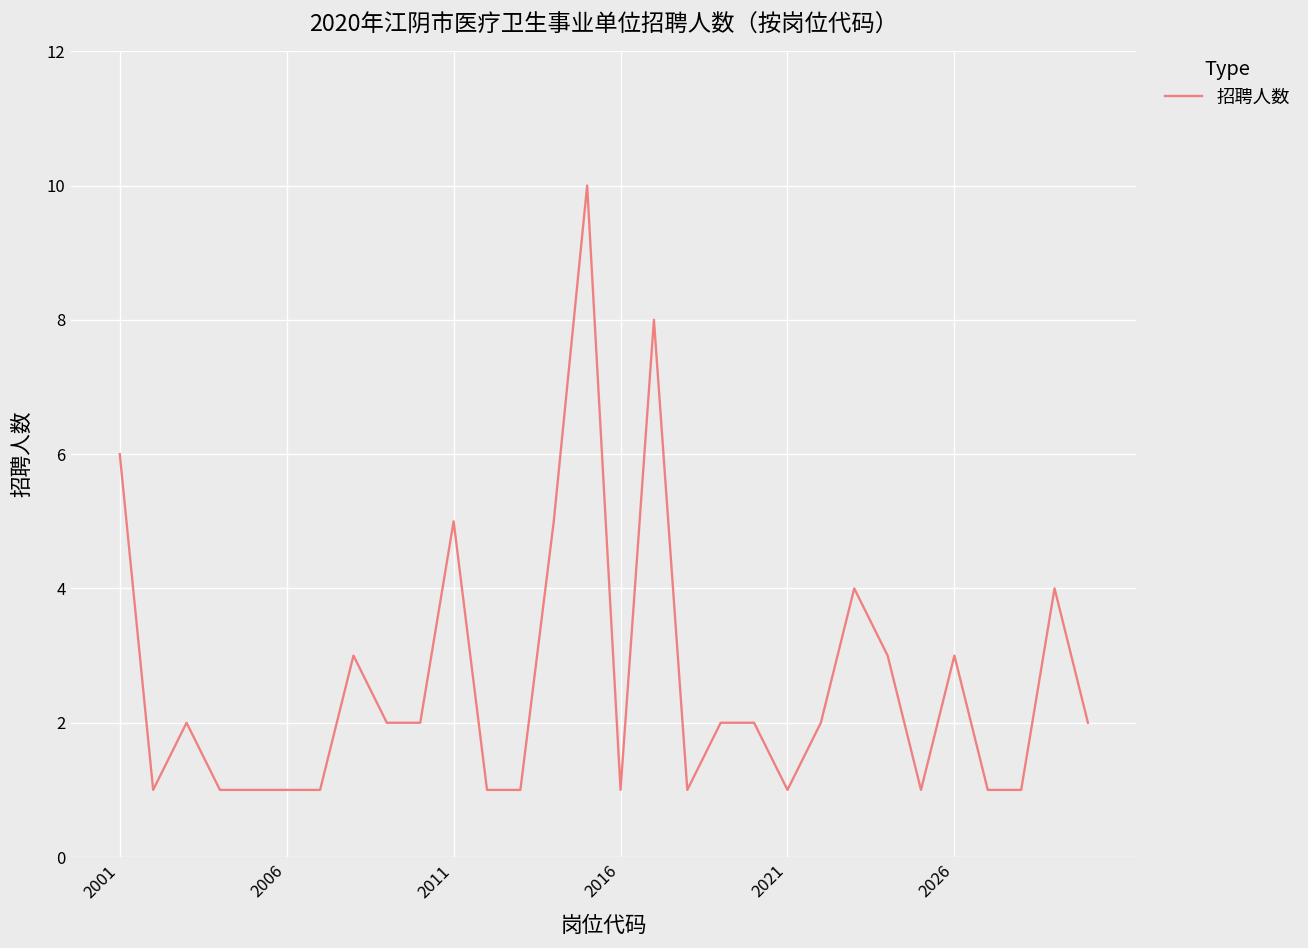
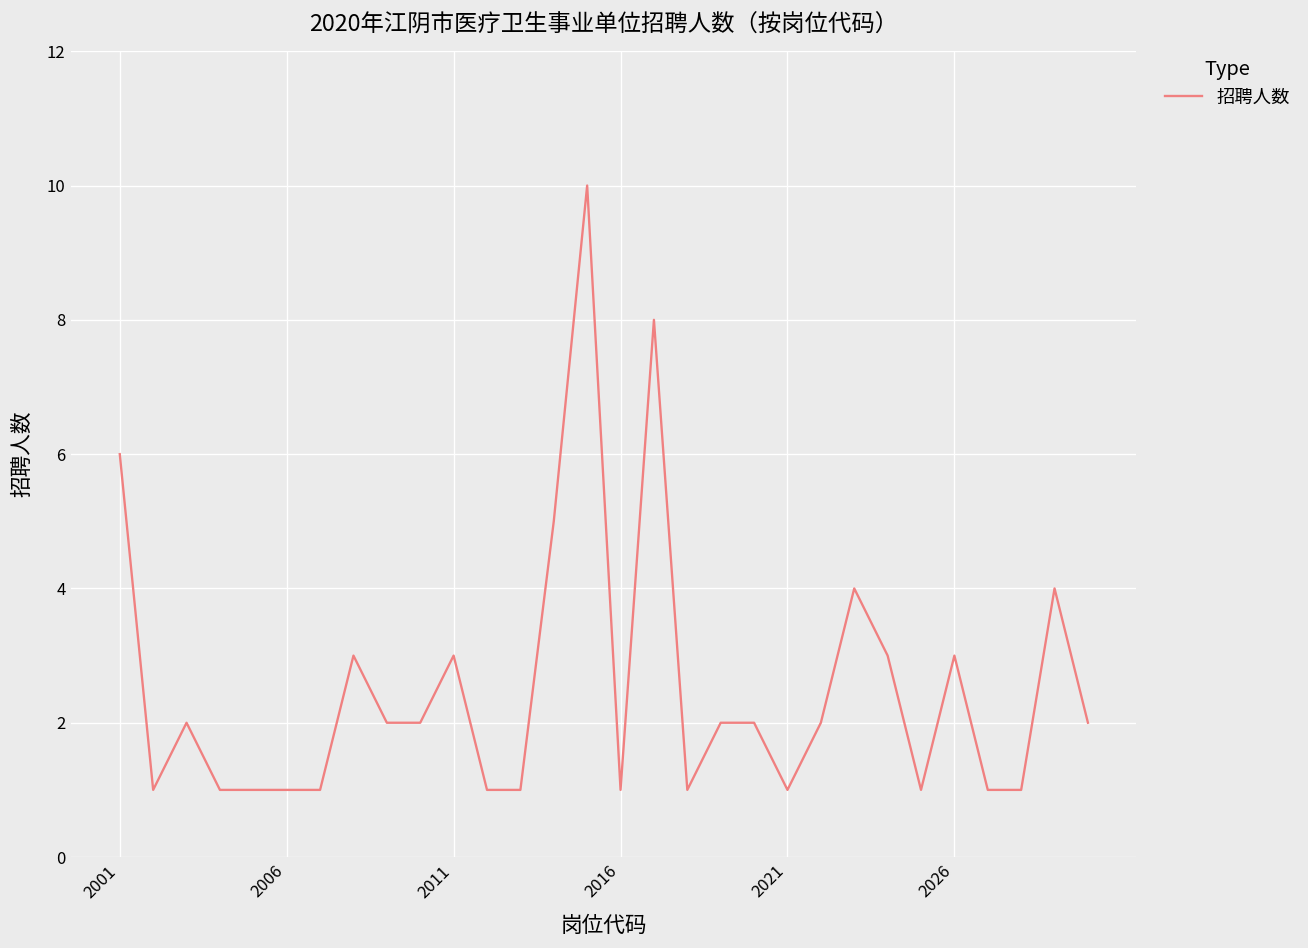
2011: 5 -> 3
